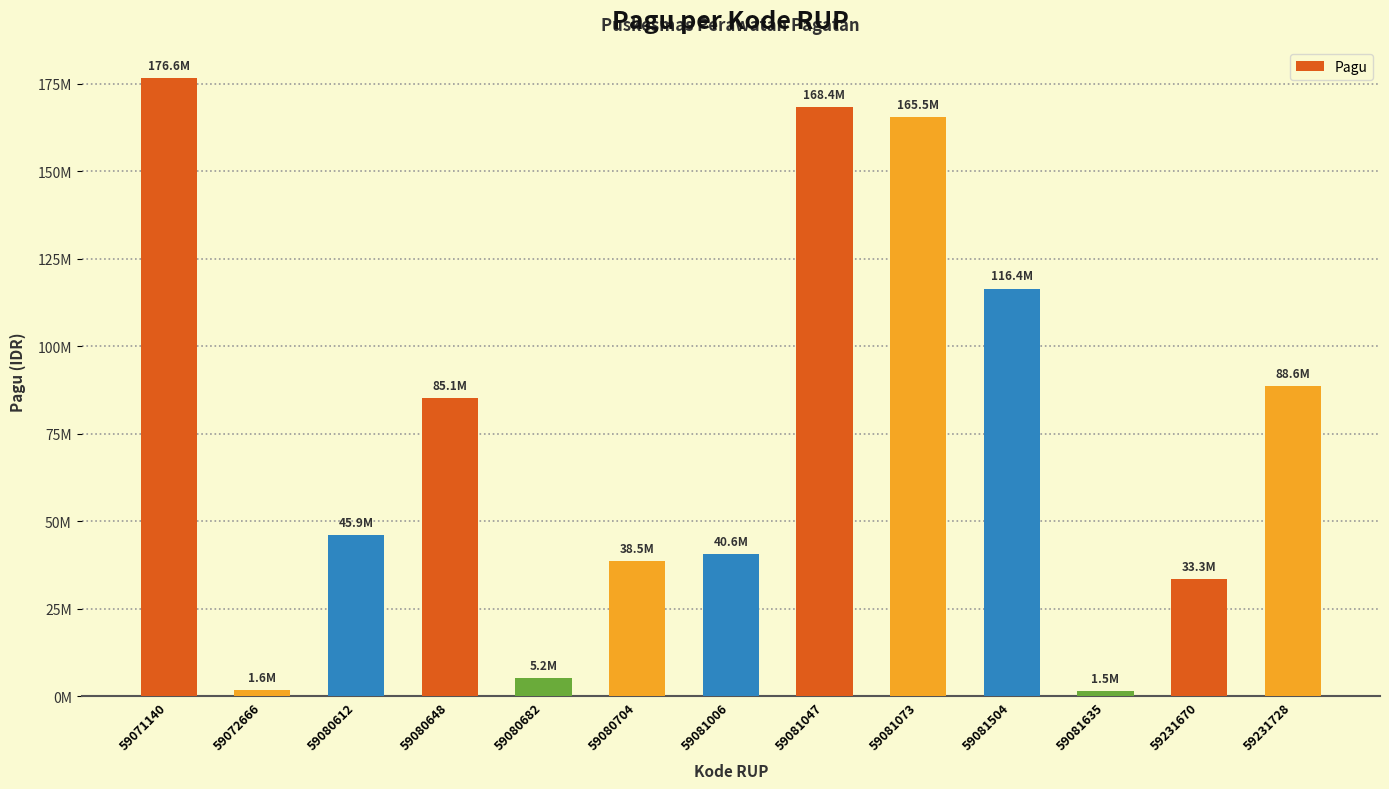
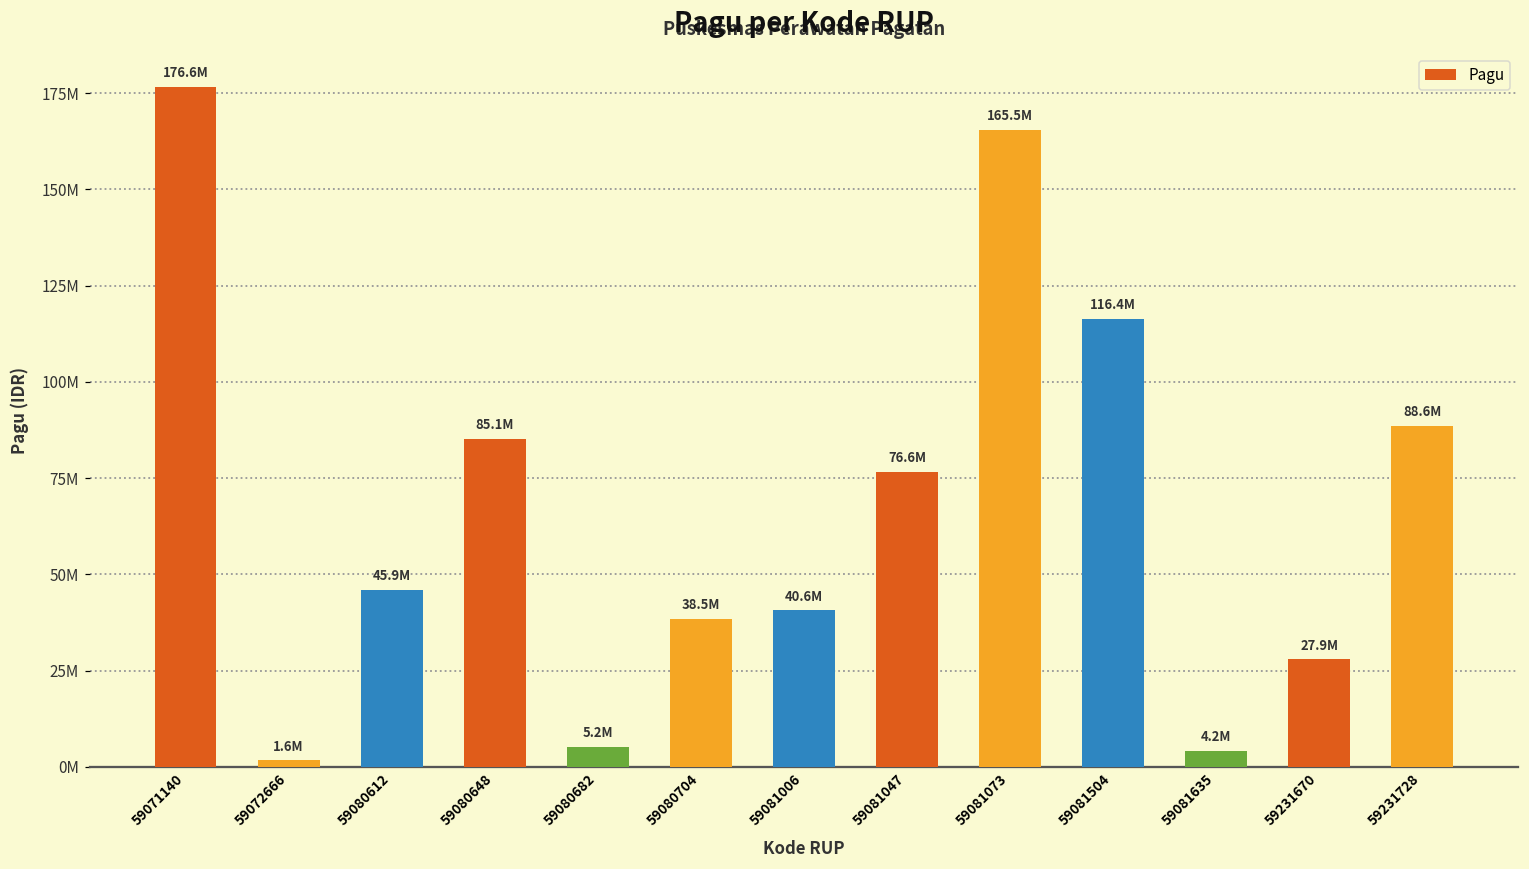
59081047: 168.4M -> 76.6M
59081635: 1.5M -> 4.2M
59231670: 33.3M -> 27.9M
